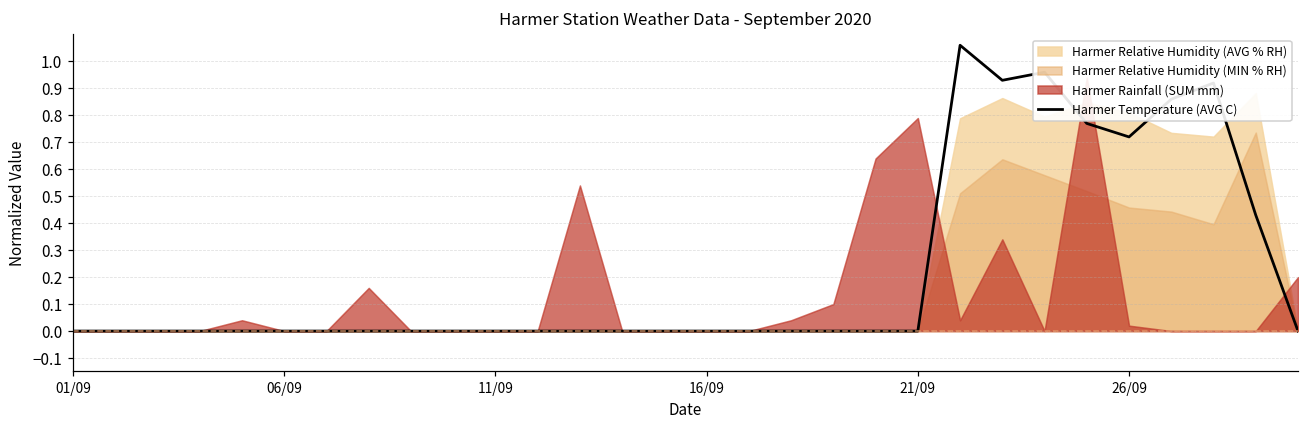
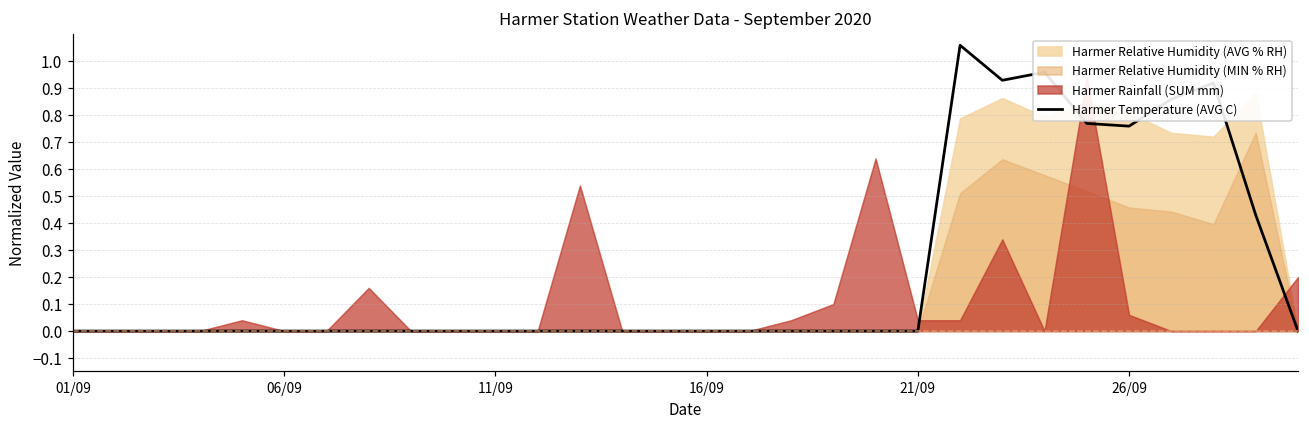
Harmer Rainfall (SUM mm), 21/09: 0.79 -> 0.04
Harmer Temperature (AVG C), 26/09: 0.72 -> 0.76
Harmer Rainfall (SUM mm), 26/09: 0.02 -> 0.06
